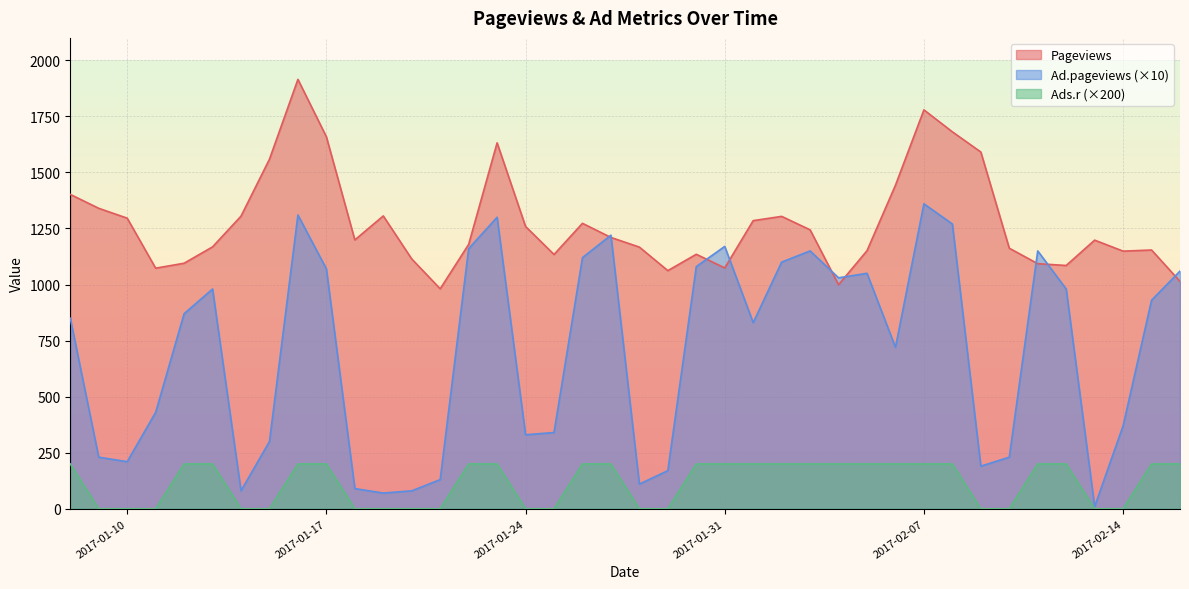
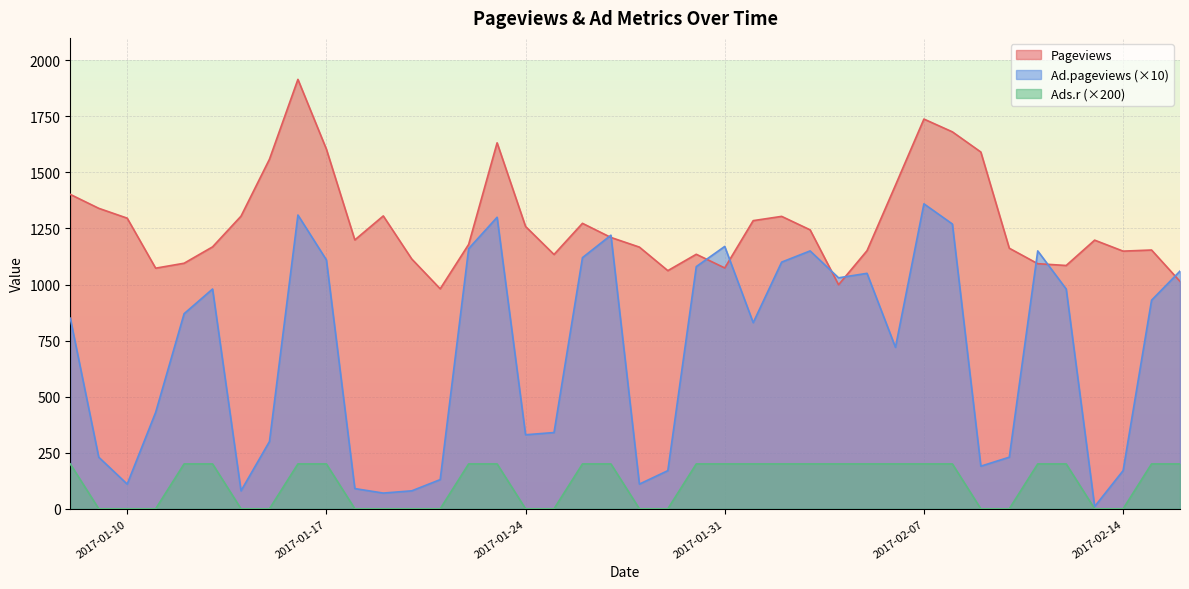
Ad.pageviews (×10), 2017-01-10: 210 -> 110
Pageviews, 2017-01-17: 1660 -> 1600
Ad.pageviews (×10), 2017-01-17: 1070 -> 1110
Pageviews, 2017-02-07: 1780 -> 1740
Ad.pageviews (×10), 2017-02-14: 370 -> 170
